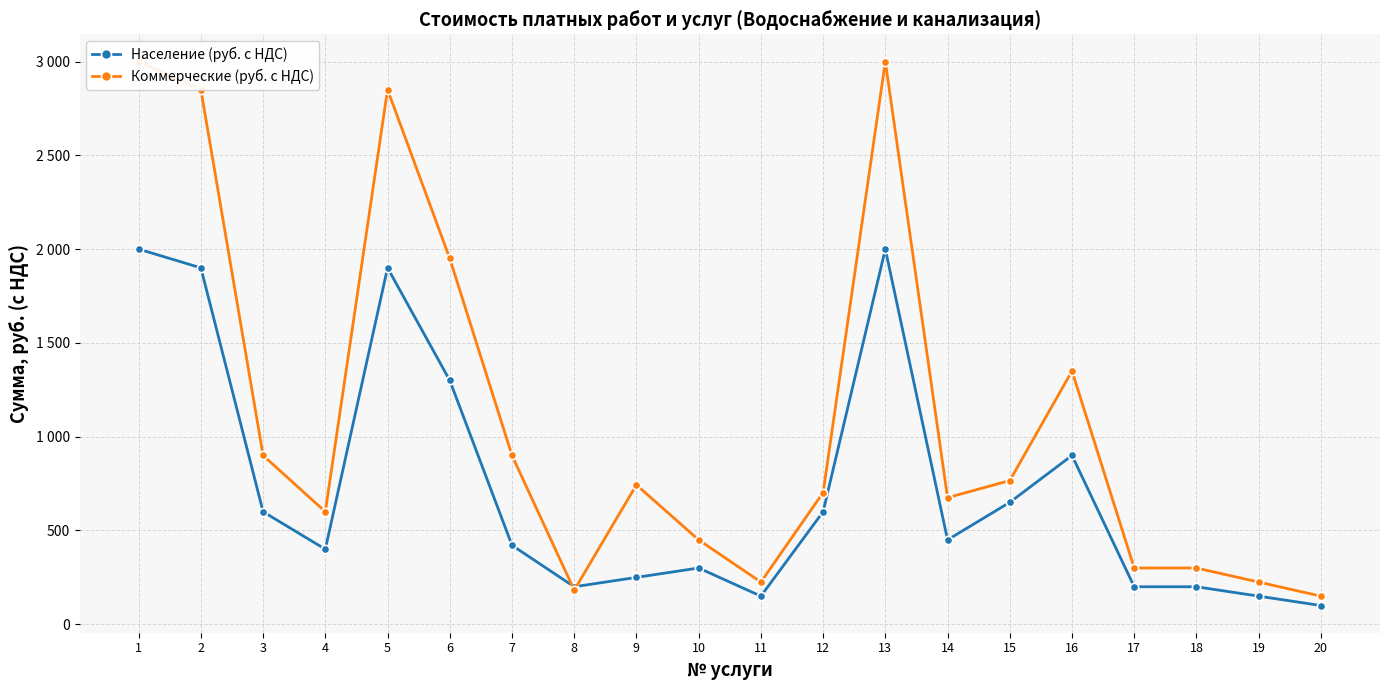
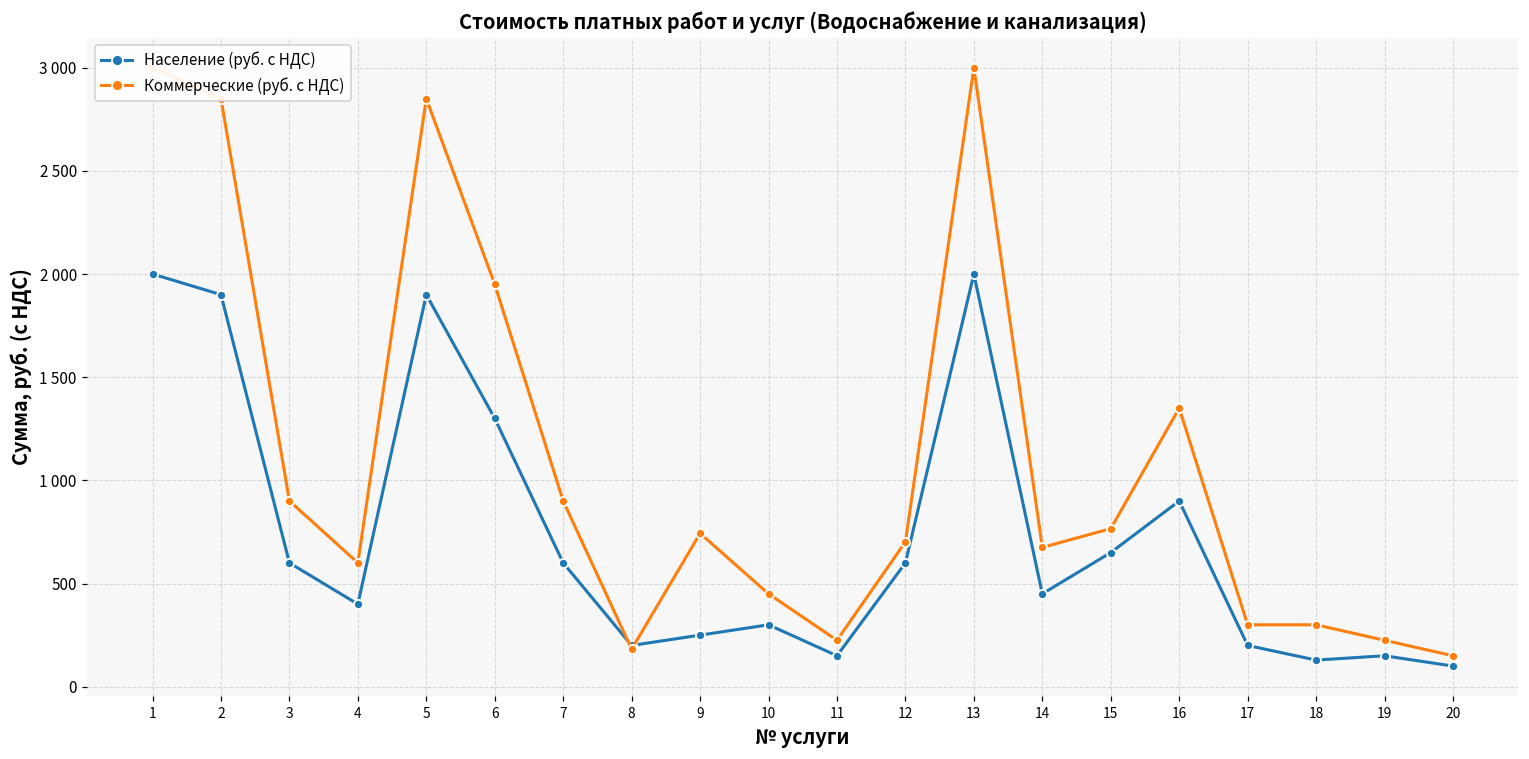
Население (руб. с НДС), 7: 420 -> 600
Население (руб. с НДС), 18: 200 -> 130
